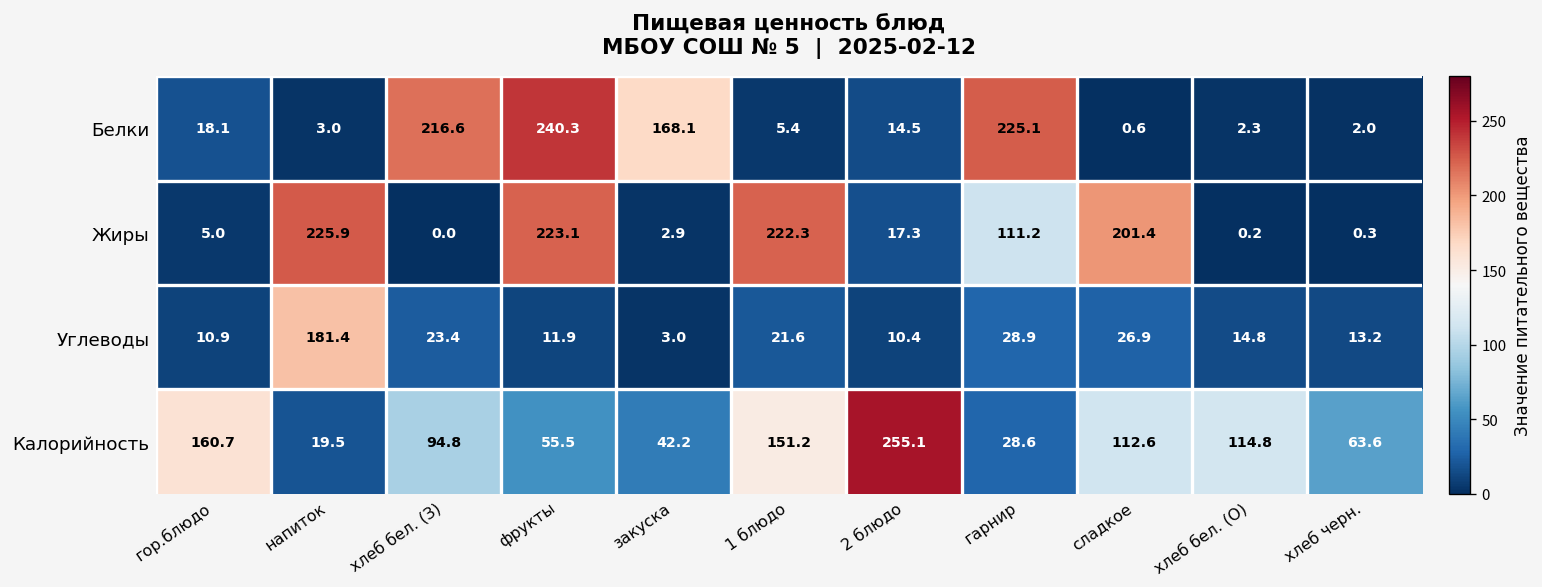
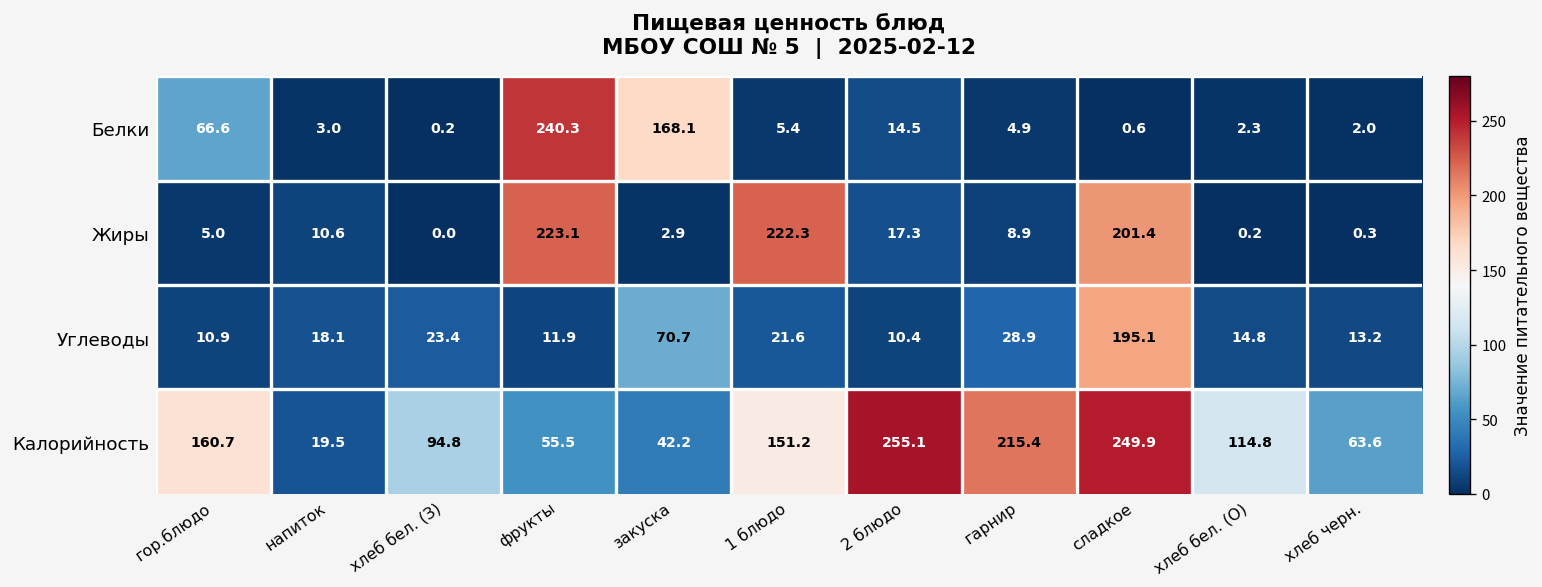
Белки, гор.блюдо: 18.1 -> 66.6
Белки, хлеб бел. (З): 216.6 -> 0.2
Белки, гарнир: 225.1 -> 4.9
Жиры, напиток: 225.9 -> 10.6
Жиры, гарнир: 111.2 -> 8.9
Углеводы, напиток: 181.4 -> 18.1
Углеводы, закуска: 3.0 -> 70.7
Углеводы, сладкое: 26.9 -> 195.1
Калорийность, гарнир: 28.6 -> 215.4
Калорийность, сладкое: 112.6 -> 249.9
